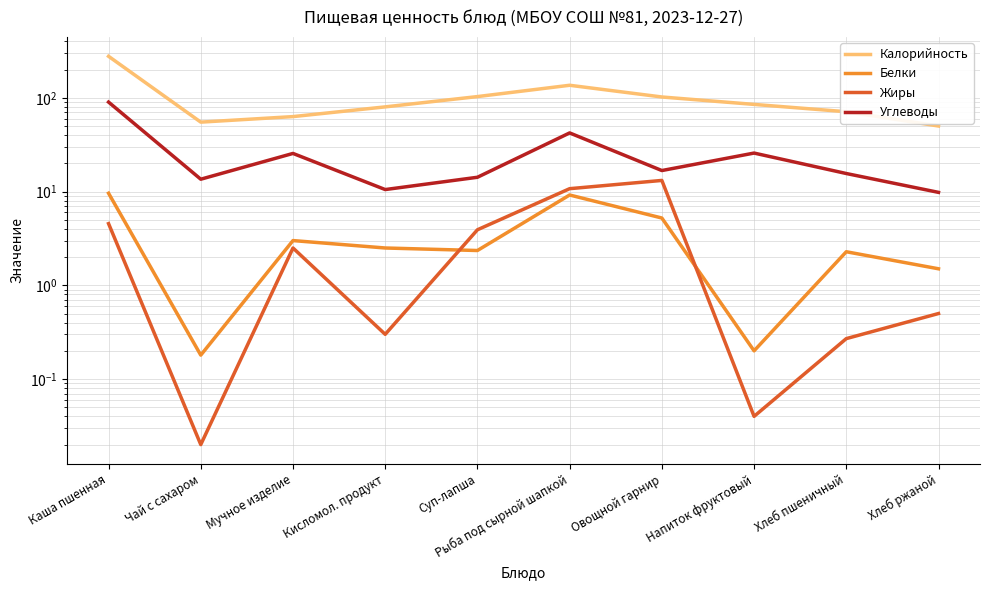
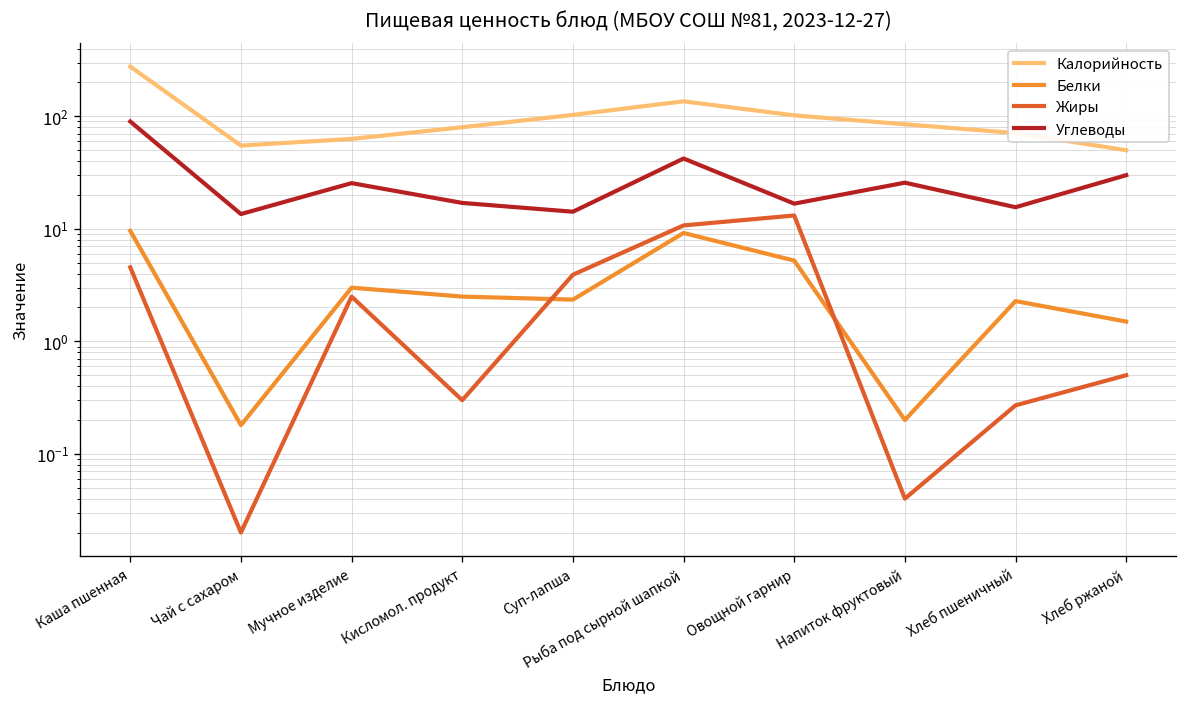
Углеводы, Кисломол. продукт: 11 -> 17
Углеводы, Хлеб ржаной: 10 -> 30
